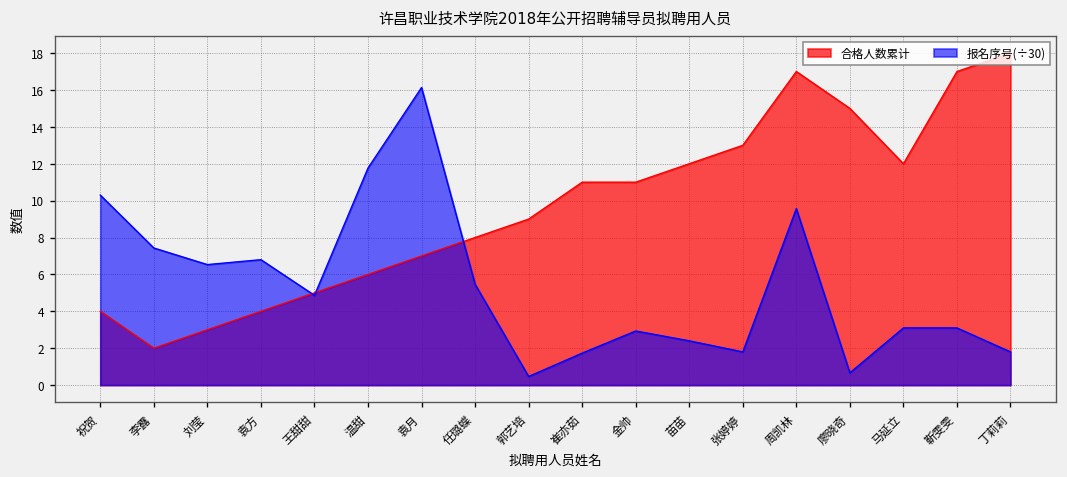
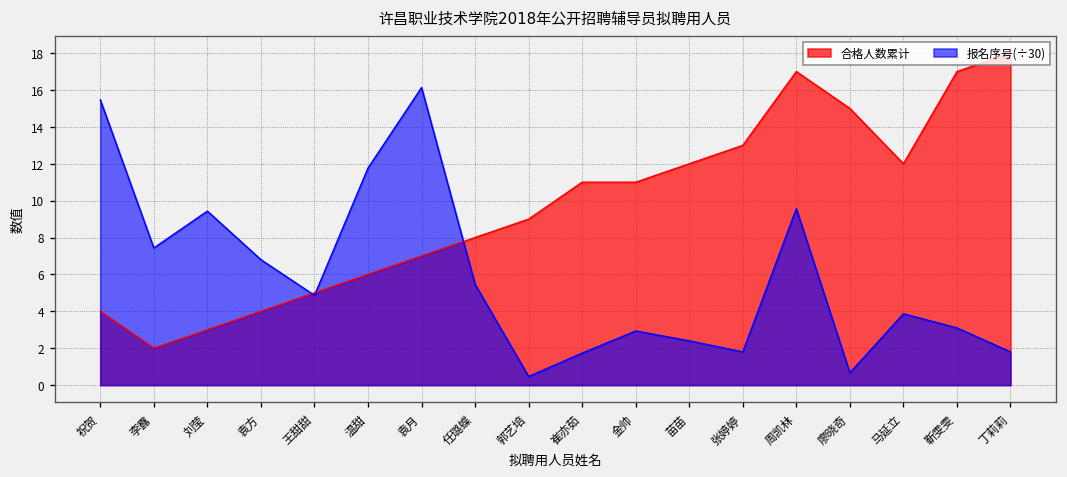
报名序号(÷30), 祝贺: 10.3 -> 15.5
报名序号(÷30), 刘莹: 6.5 -> 9.4
报名序号(÷30), 马延立: 3.1 -> 3.9
